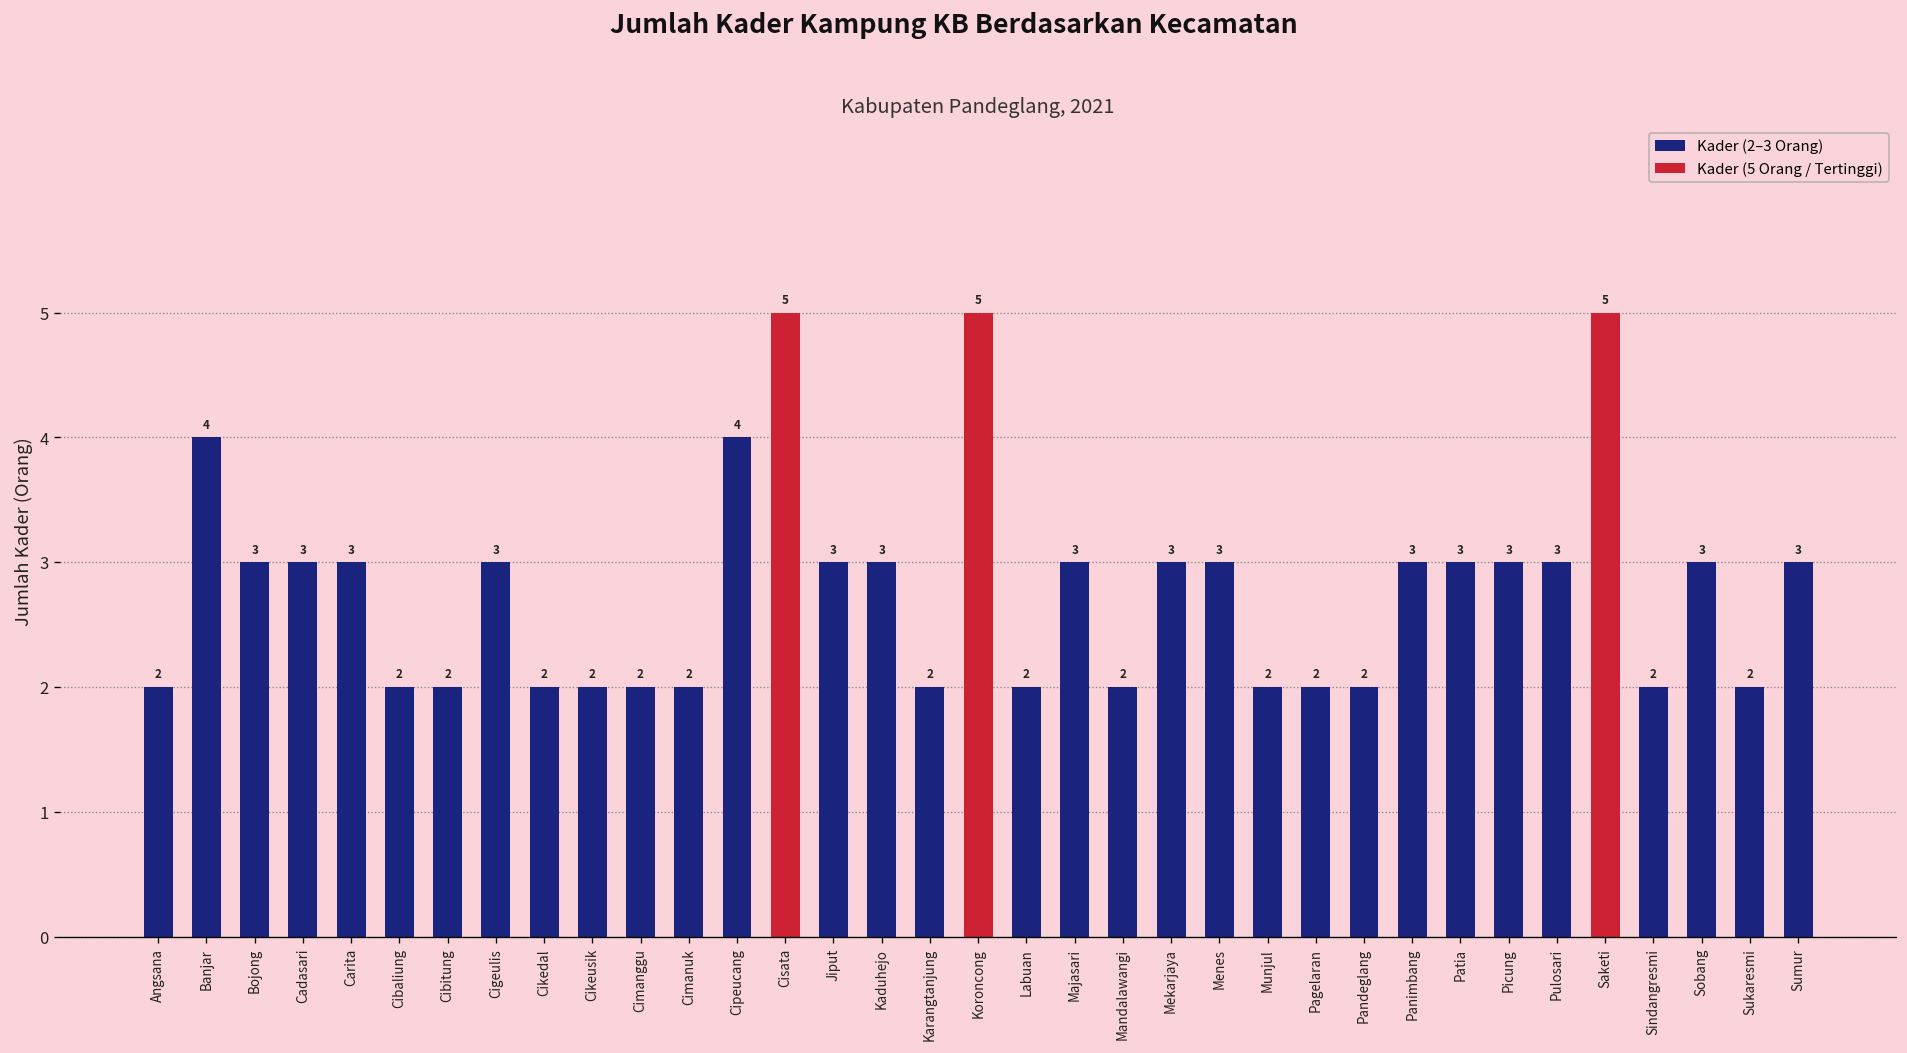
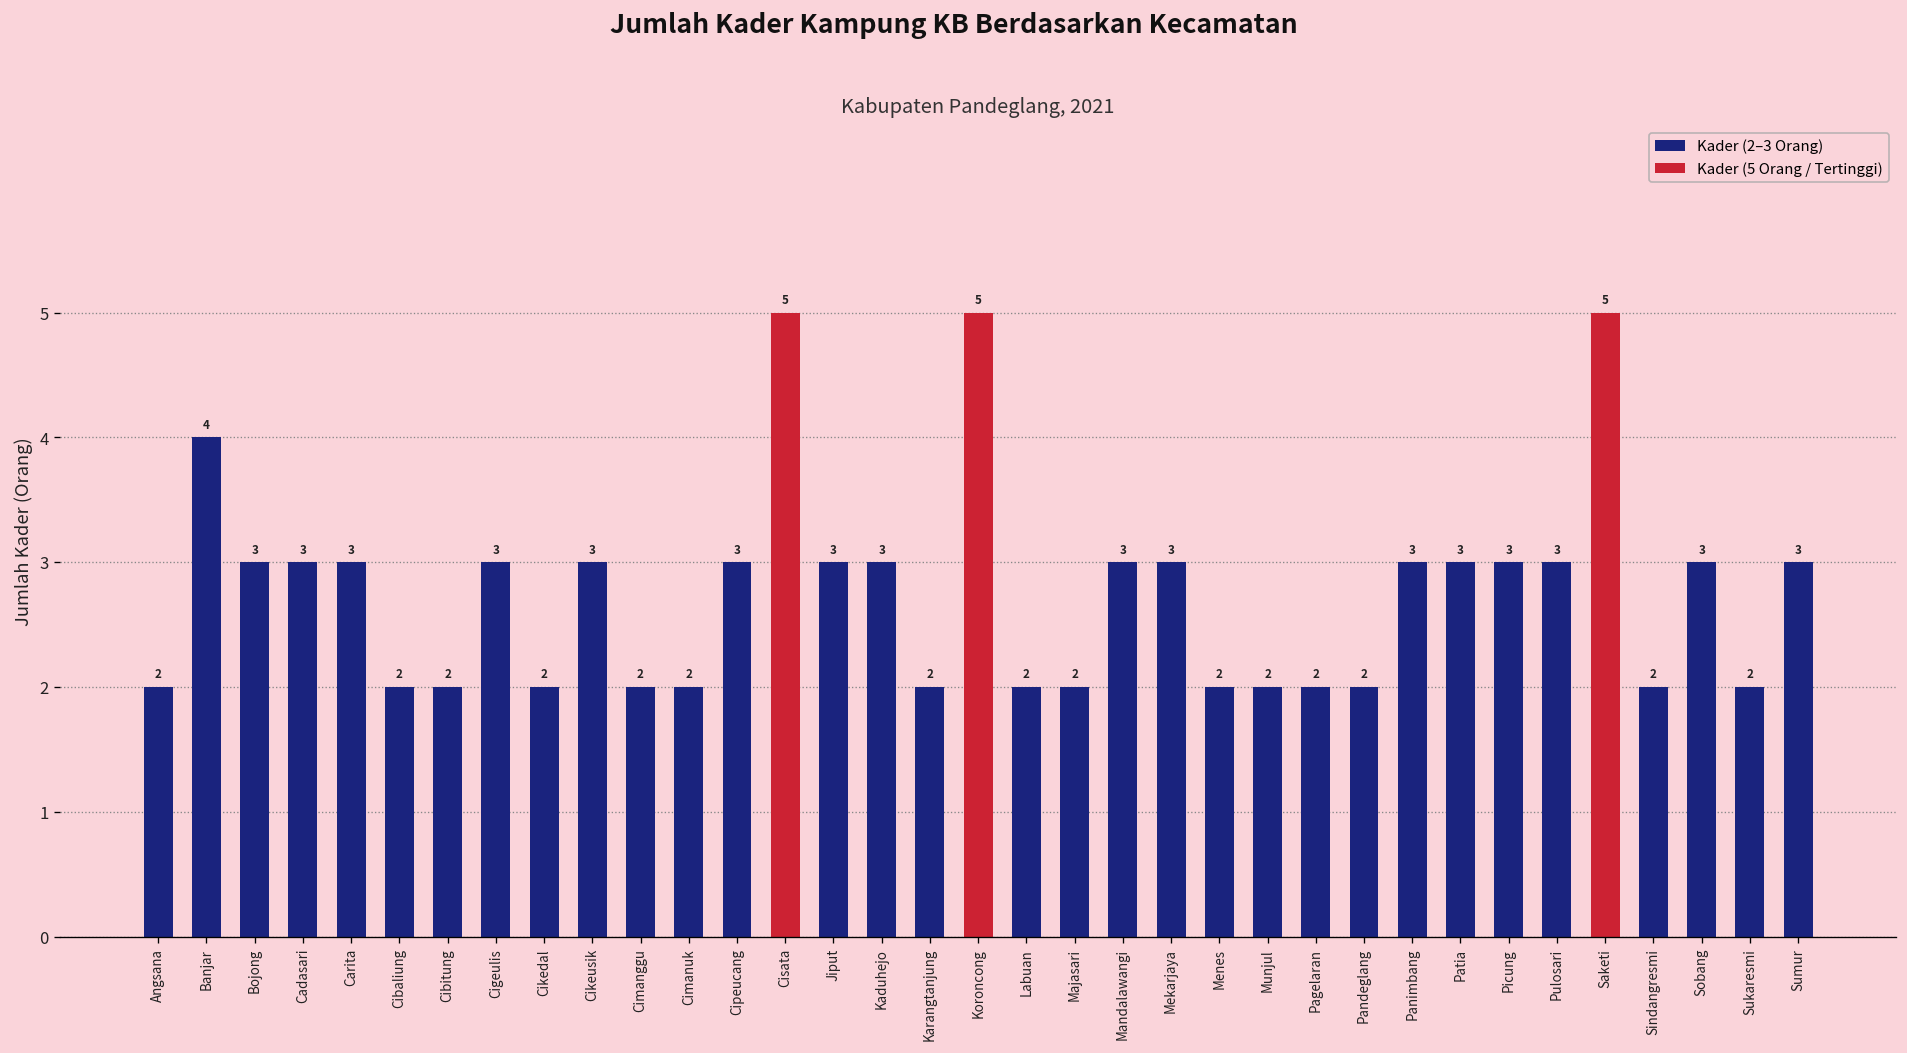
Cikeusik: 2 -> 3
Cipeucang: 4 -> 3
Majasari: 3 -> 2
Mandalawangi: 2 -> 3
Menes: 3 -> 2
